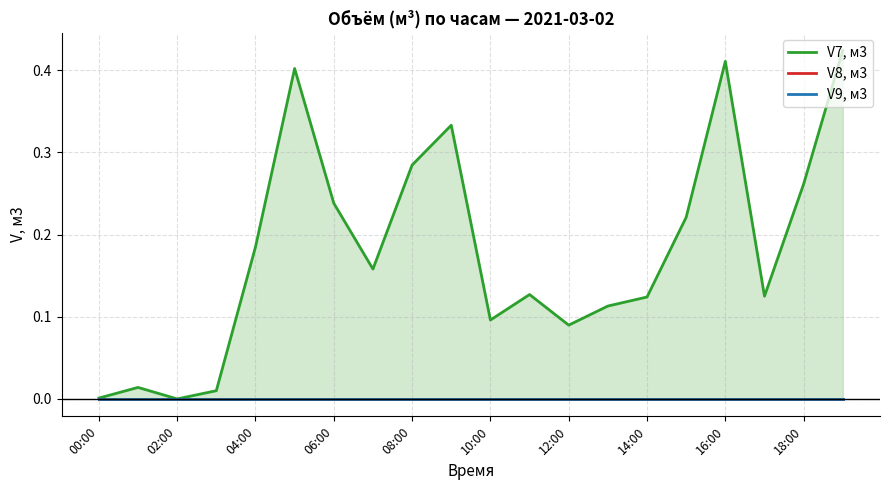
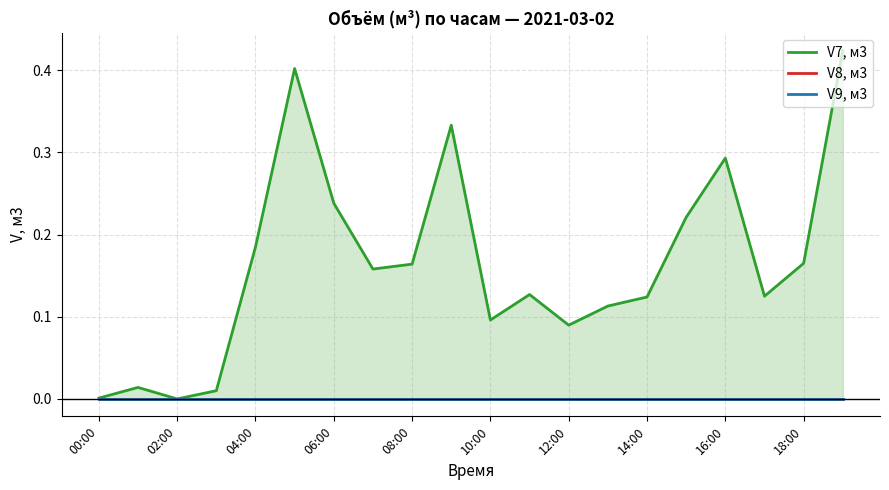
V7, м3, 08:00: 0.28 -> 0.16
V7, м3, 16:00: 0.41 -> 0.29
V7, м3, 18:00: 0.26 -> 0.17
